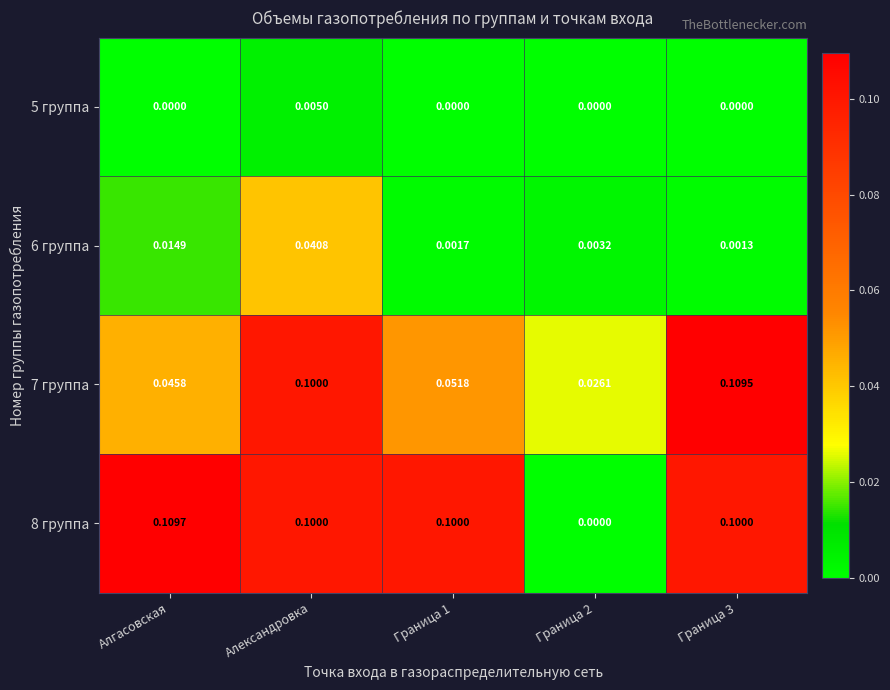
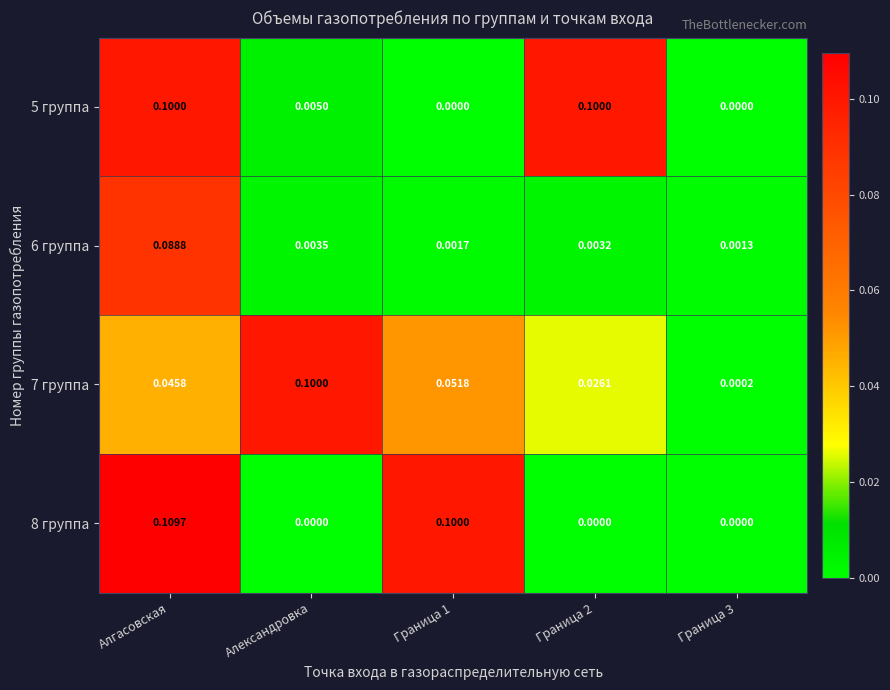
5 группа, Алгасовская: 0.0000 -> 0.1000
5 группа, Граница 2: 0.0000 -> 0.1000
6 группа, Алгасовская: 0.0149 -> 0.0888
6 группа, Александровка: 0.0408 -> 0.0035
7 группа, Граница 3: 0.1095 -> 0.0002
8 группа, Александровка: 0.1000 -> 0.0000
8 группа, Граница 3: 0.1000 -> 0.0000
